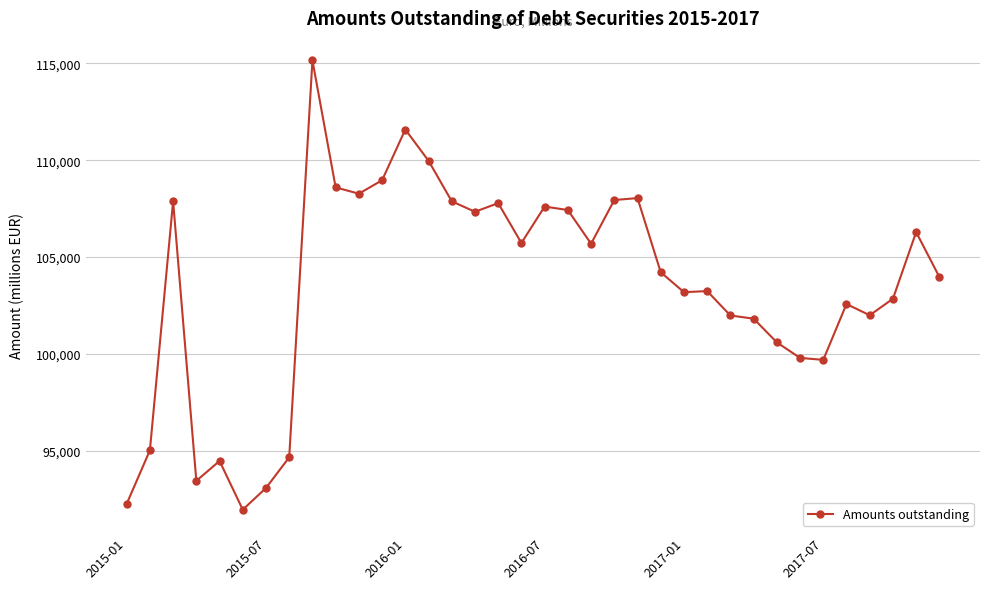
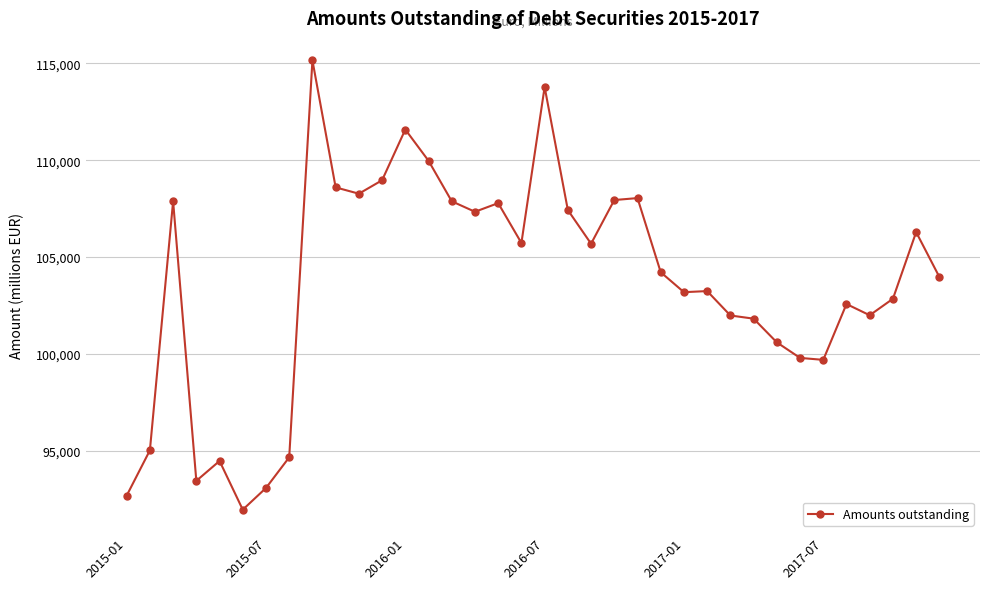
2015-01: 92,300 -> 92,700
2016-07: 107,600 -> 113,800
